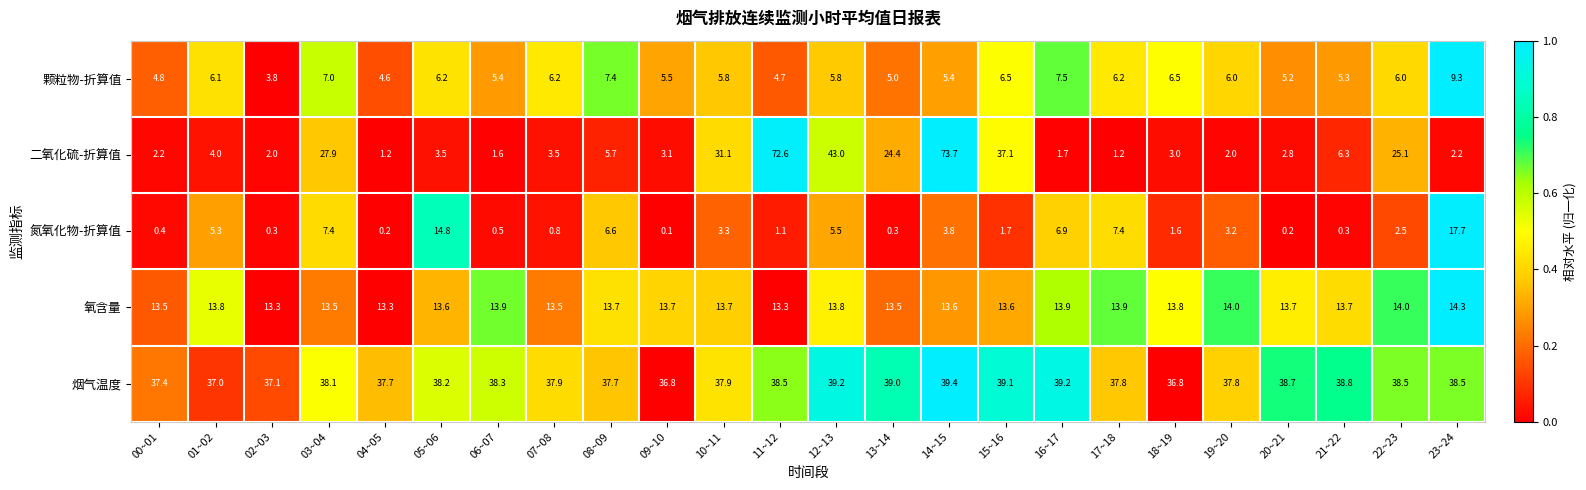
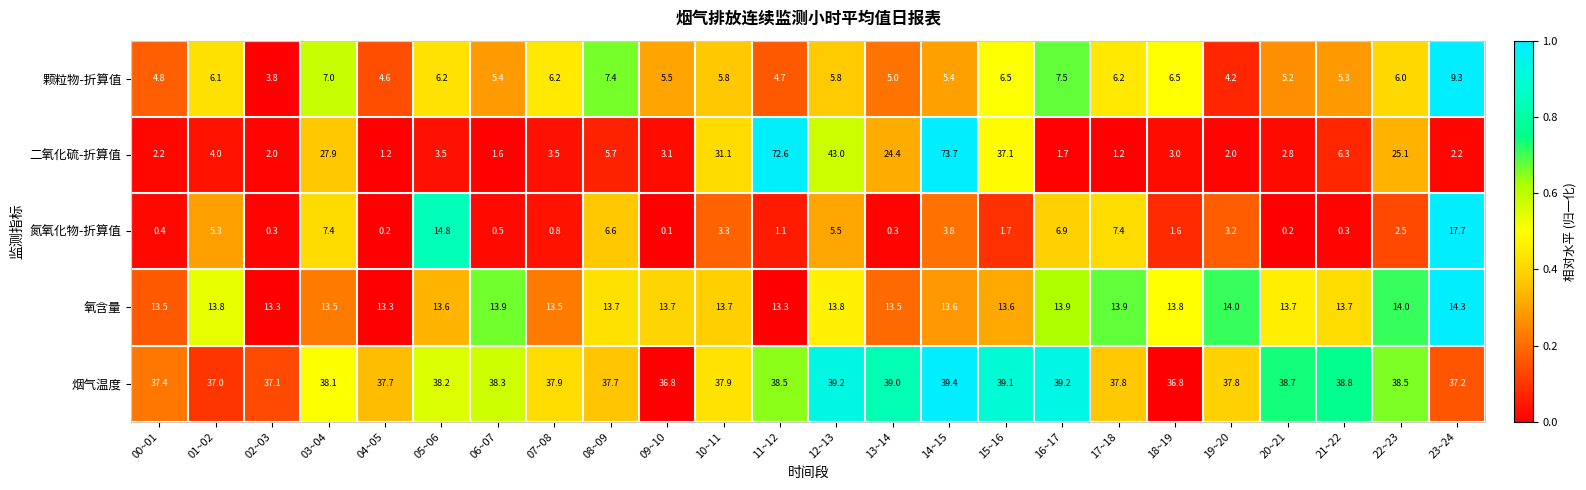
颗粒物-折算值, 19~20: 6.0 -> 4.2
烟气温度, 23~24: 38.5 -> 37.2
